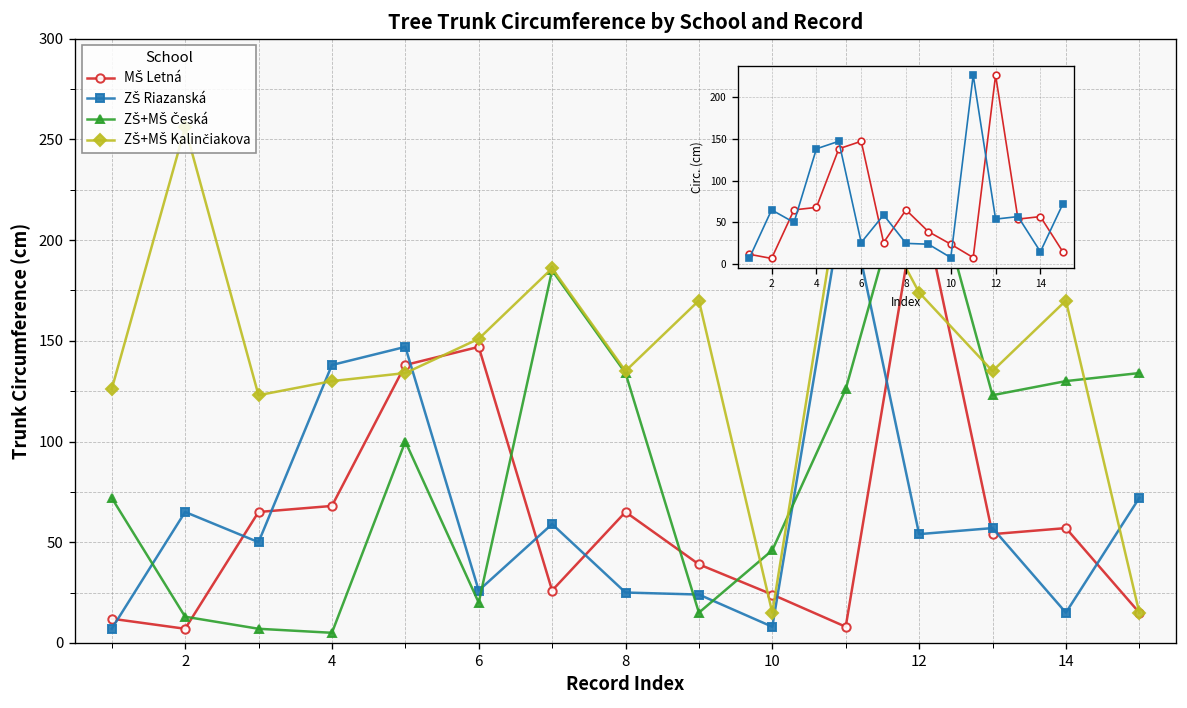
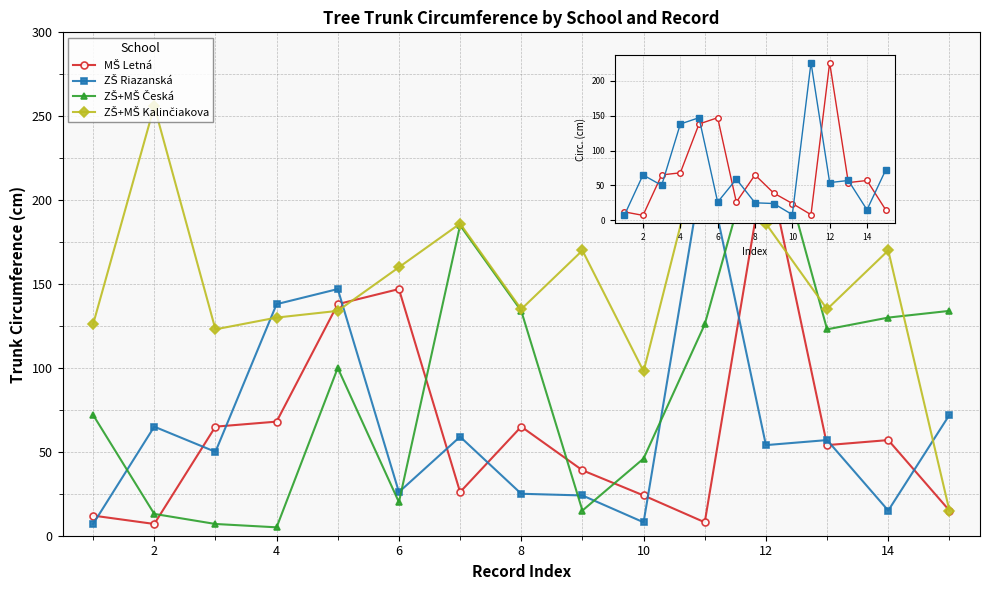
Tree Trunk Circumference by School and Record, ZŠ+MŠ Kalinčiakova, 6: 151 -> 160
Tree Trunk Circumference by School and Record, ZŠ+MŠ Kalinčiakova, 10: 15 -> 98
Tree Trunk Circumference by School and Record, ZŠ+MŠ Kalinčiakova, 12: 174 -> 186
